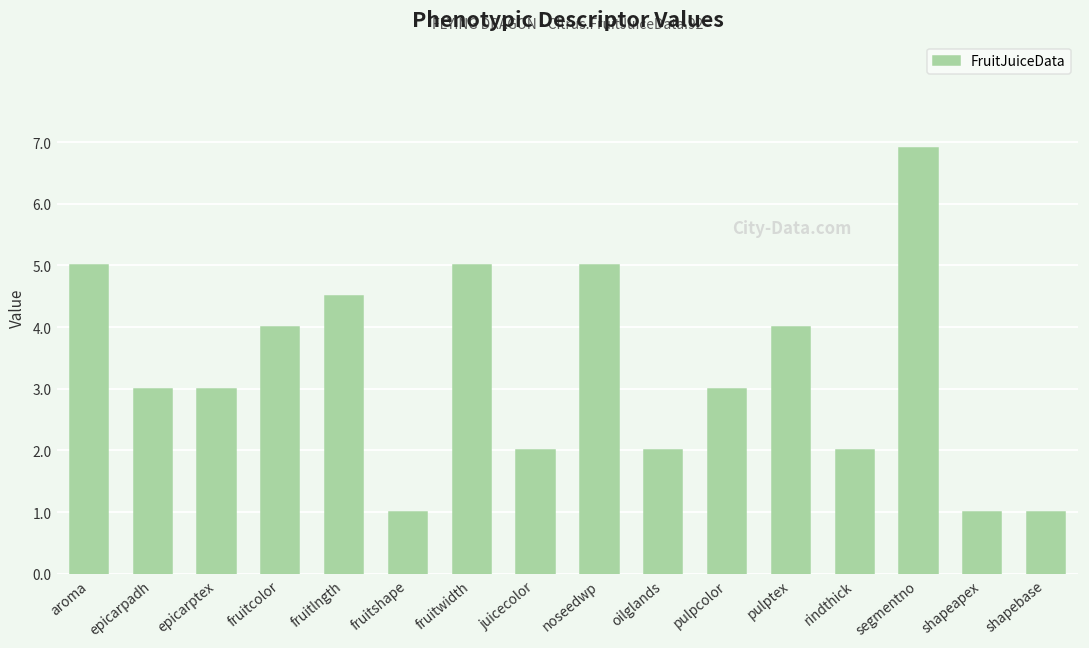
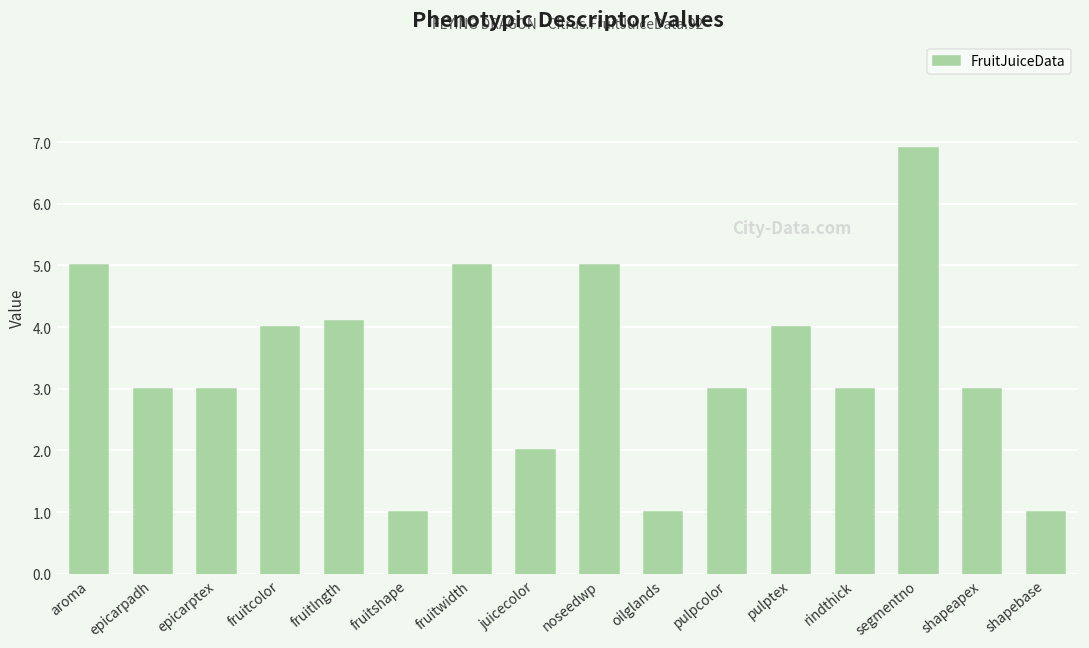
fruitlngth: 4.5 -> 4.1
oilglands: 2 -> 1
rindthick: 2 -> 3
shapeapex: 1 -> 3
